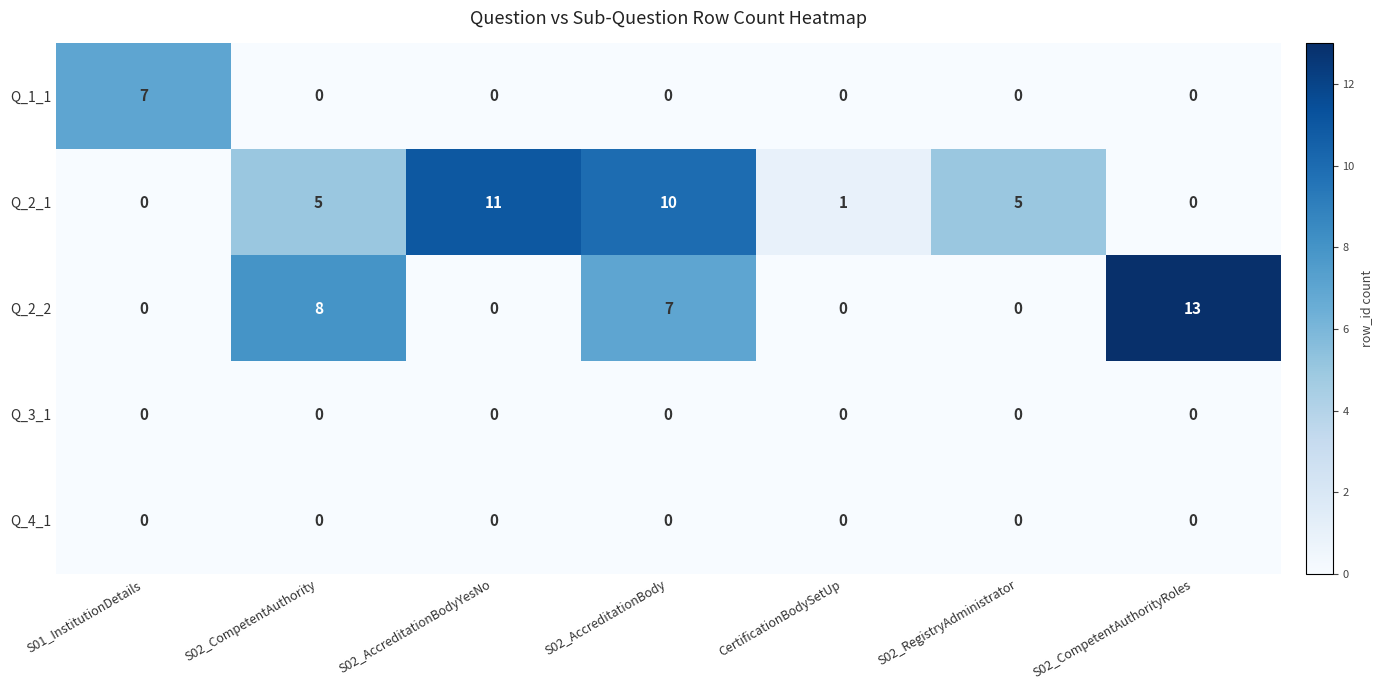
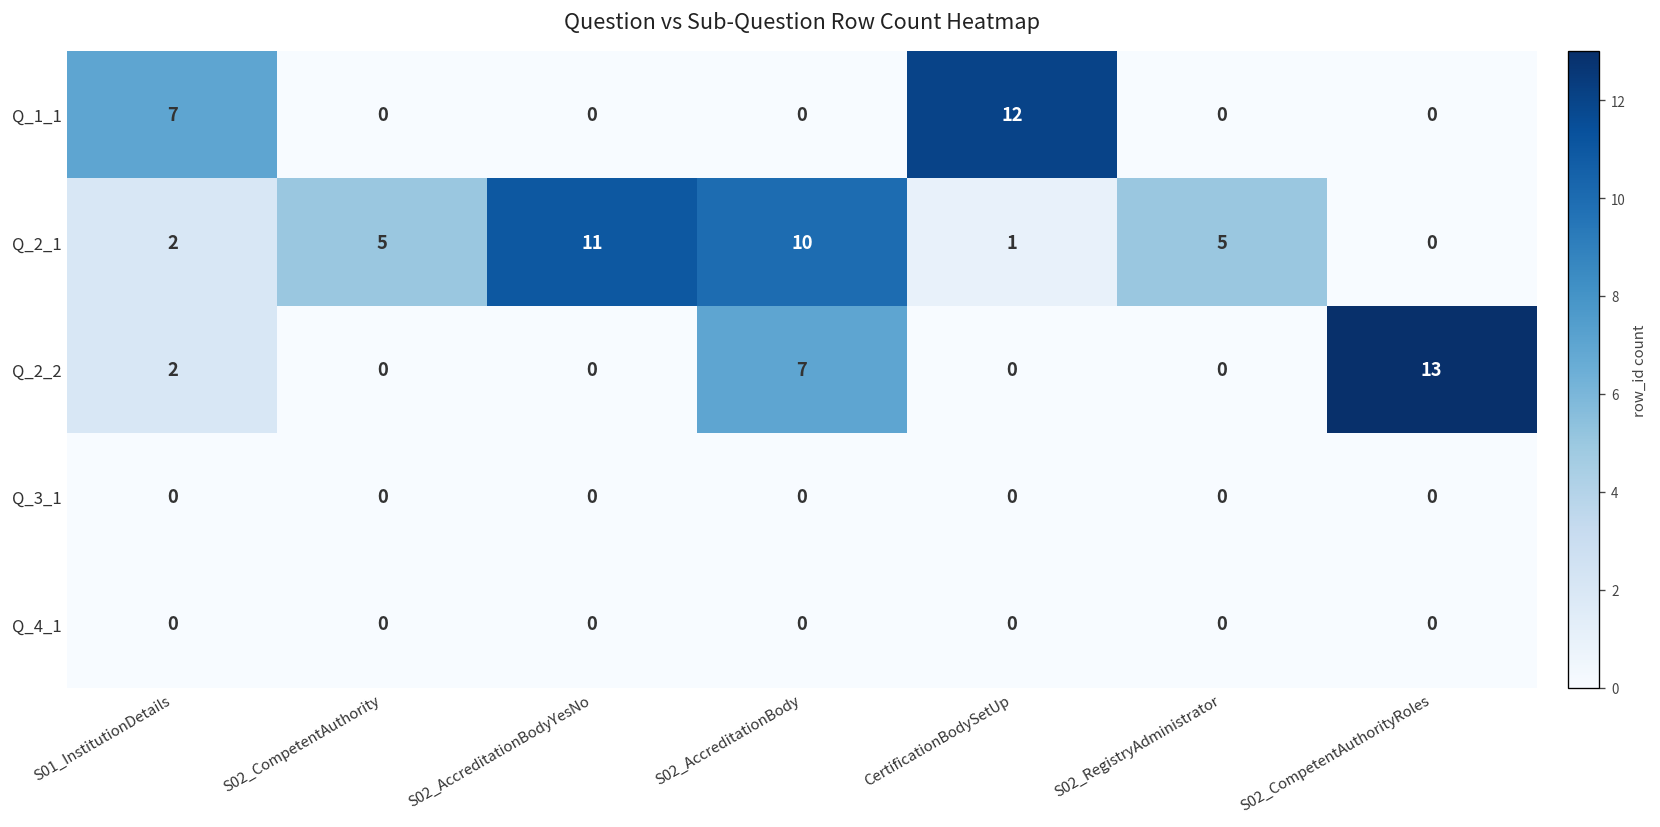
Q_1_1, CertificationBodySetUp: 0 -> 12
Q_2_1, S01_InstitutionDetails: 0 -> 2
Q_2_2, S01_InstitutionDetails: 0 -> 2
Q_2_2, S02_CompetentAuthority: 8 -> 0
